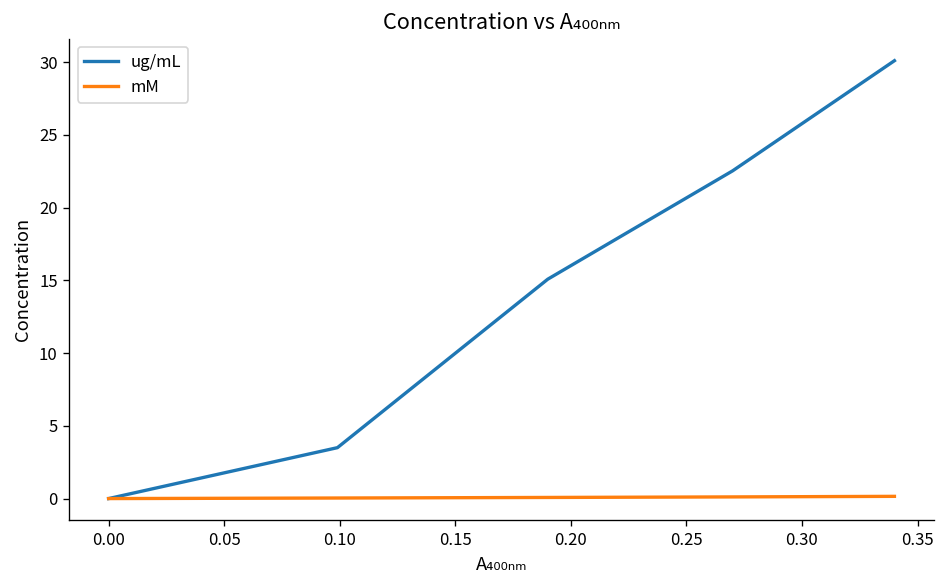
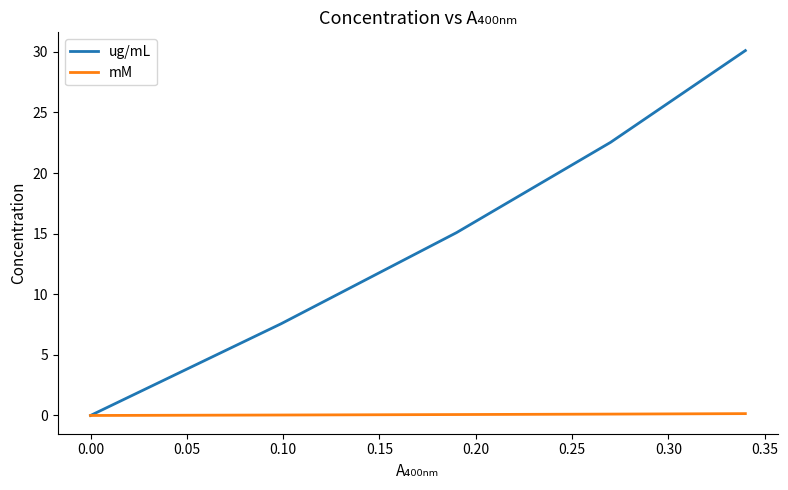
ug/mL, 0.10: 3.5 -> 7.6
